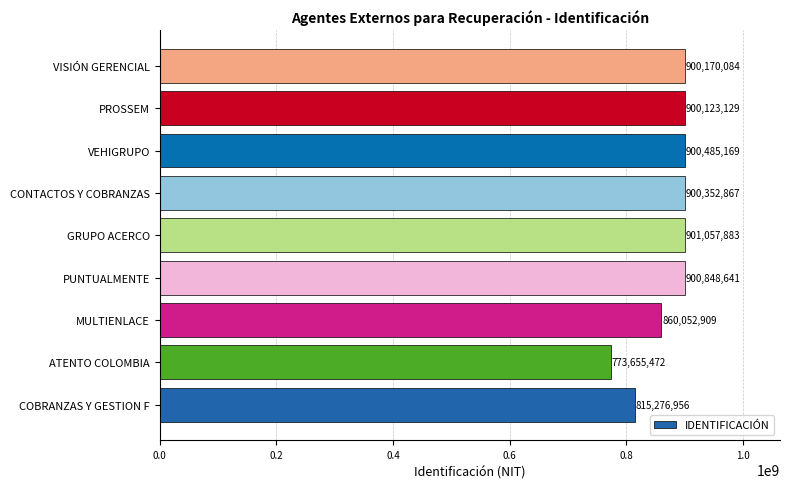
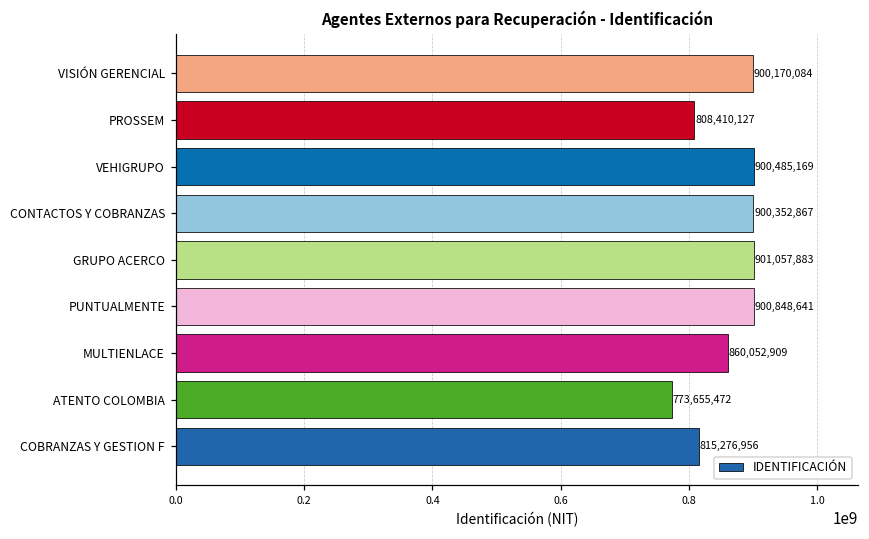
PROSSEM: 900,123,129 -> 808,410,127
